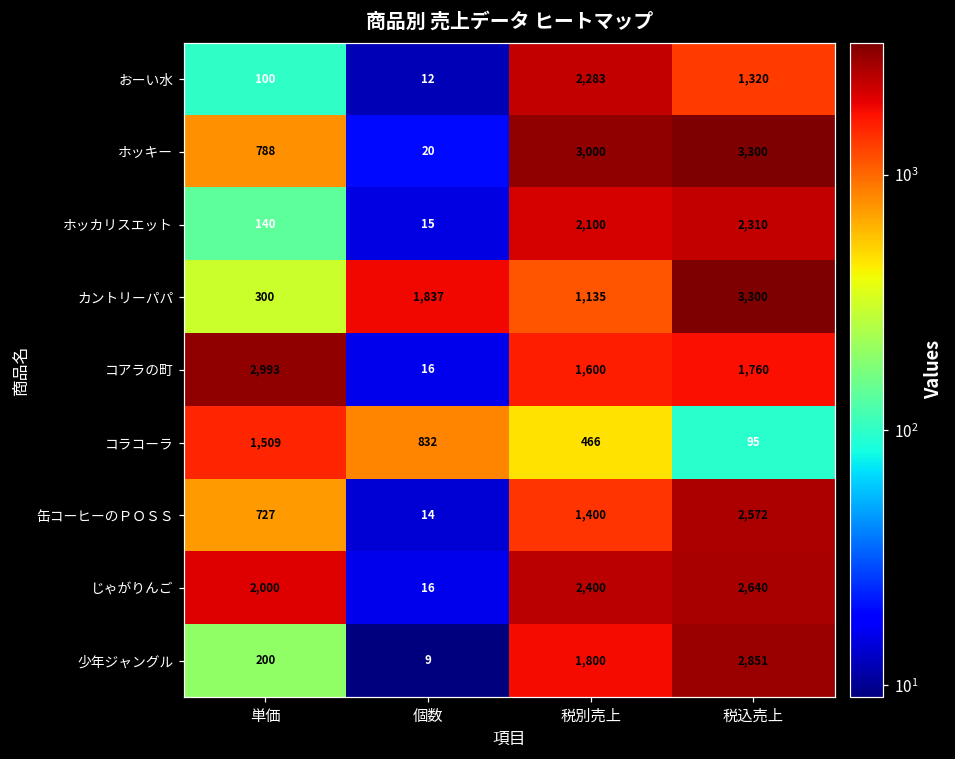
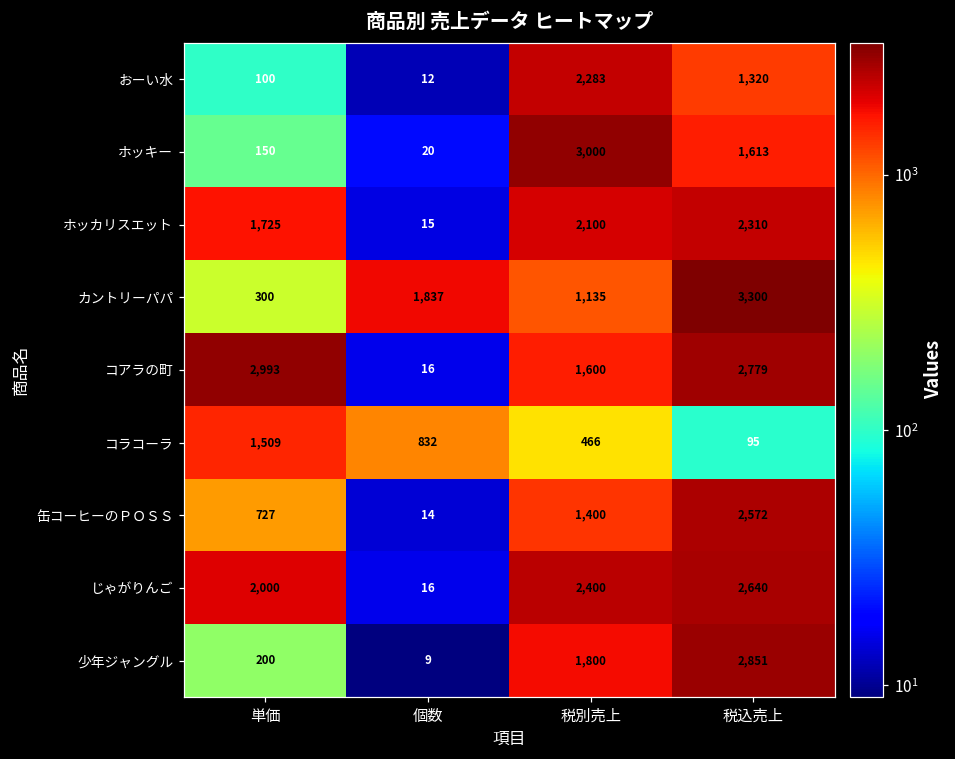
ホッキー, 単価: 788 -> 150
ホッキー, 税込売上: 3,300 -> 1,613
ホッカリスエット, 単価: 140 -> 1,725
コアラの町, 税込売上: 1,760 -> 2,779
